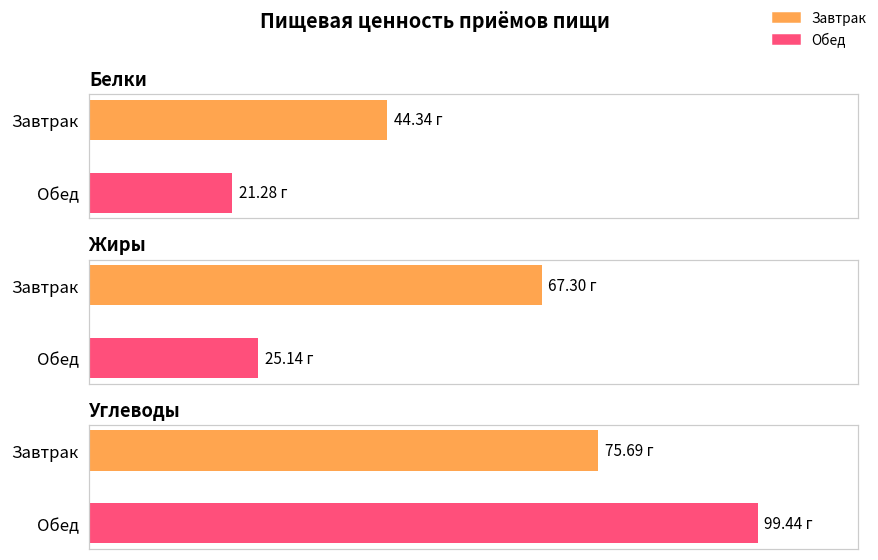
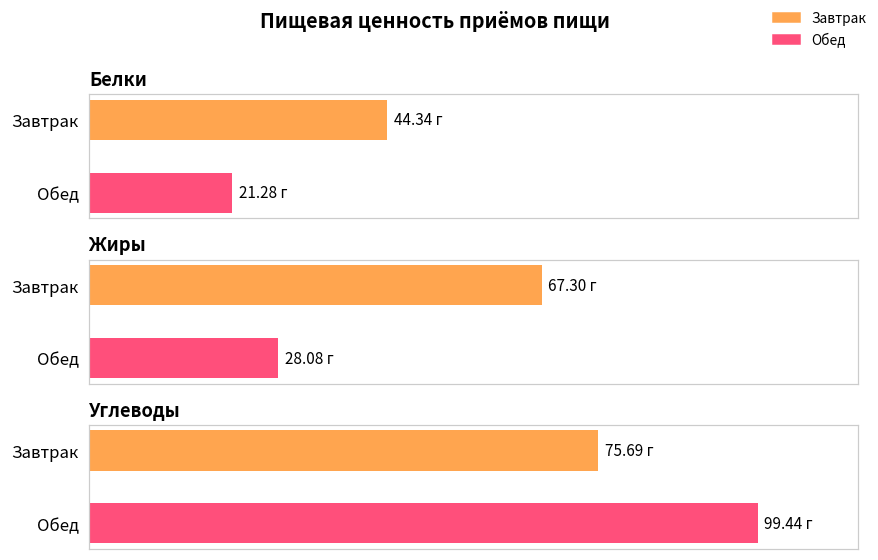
Жиры, Обед: 25.14 -> 28.08
